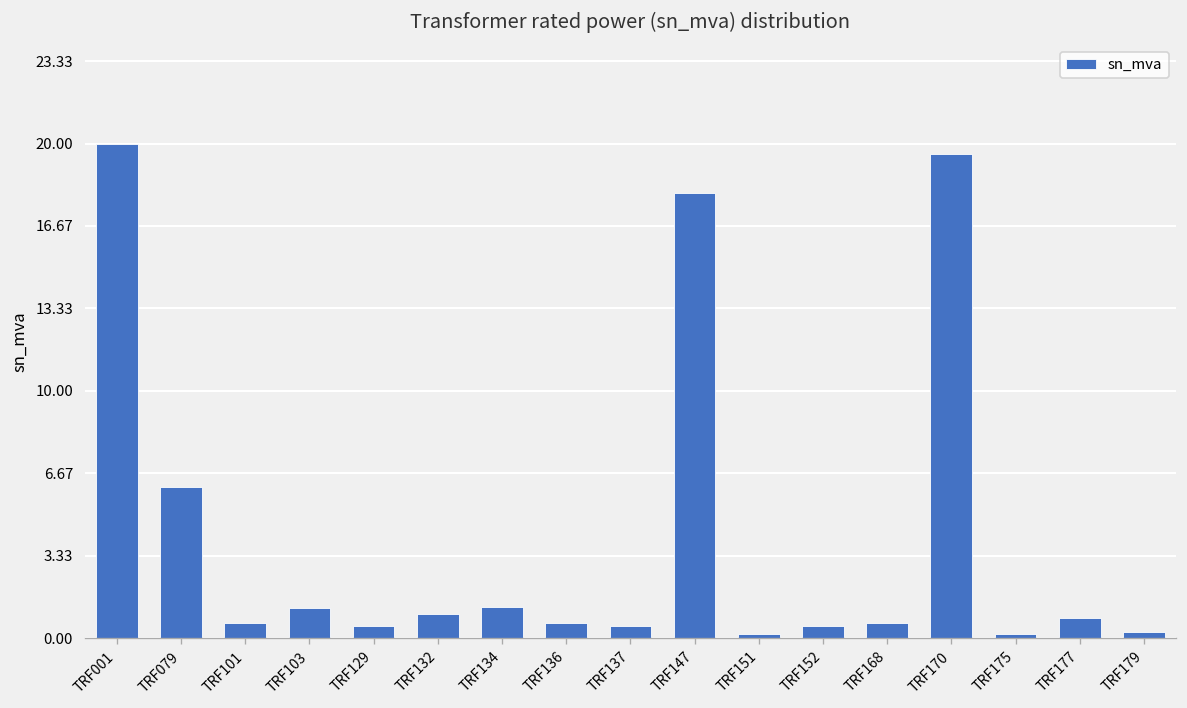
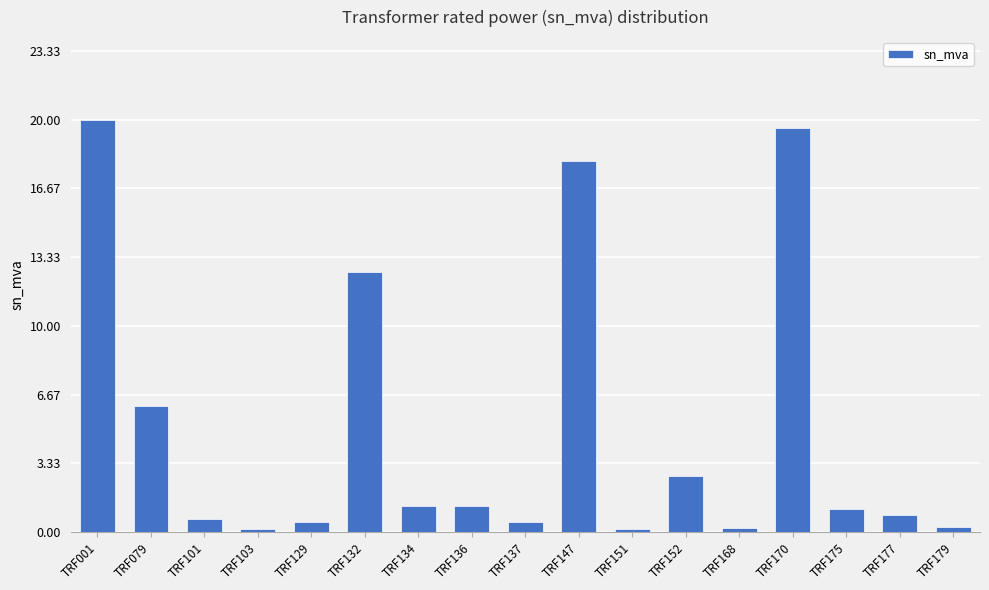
TRF103: 1.2 -> 0.2
TRF132: 1.0 -> 12.6
TRF136: 0.6 -> 1.3
TRF152: 0.5 -> 2.7
TRF168: 0.6 -> 0.2
TRF175: 0.2 -> 1.1
